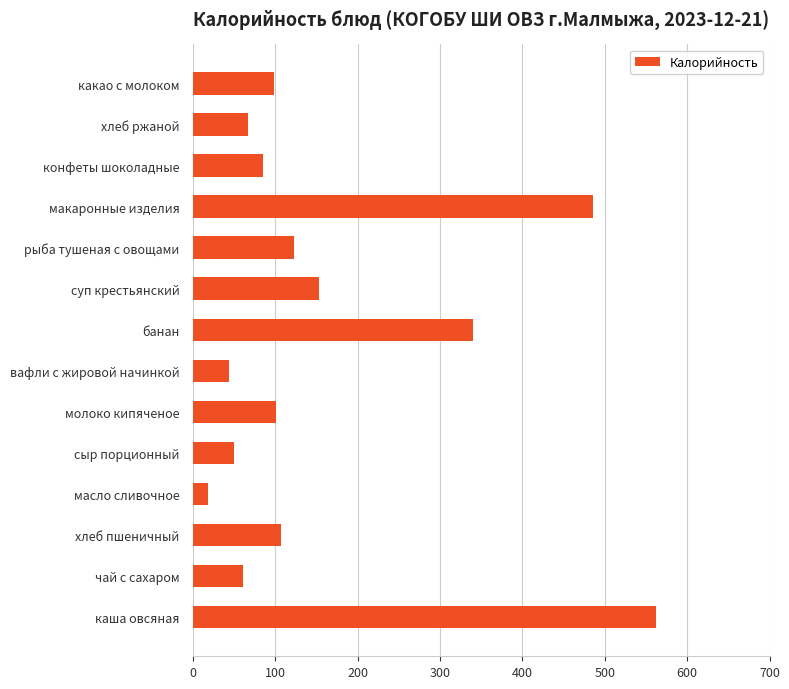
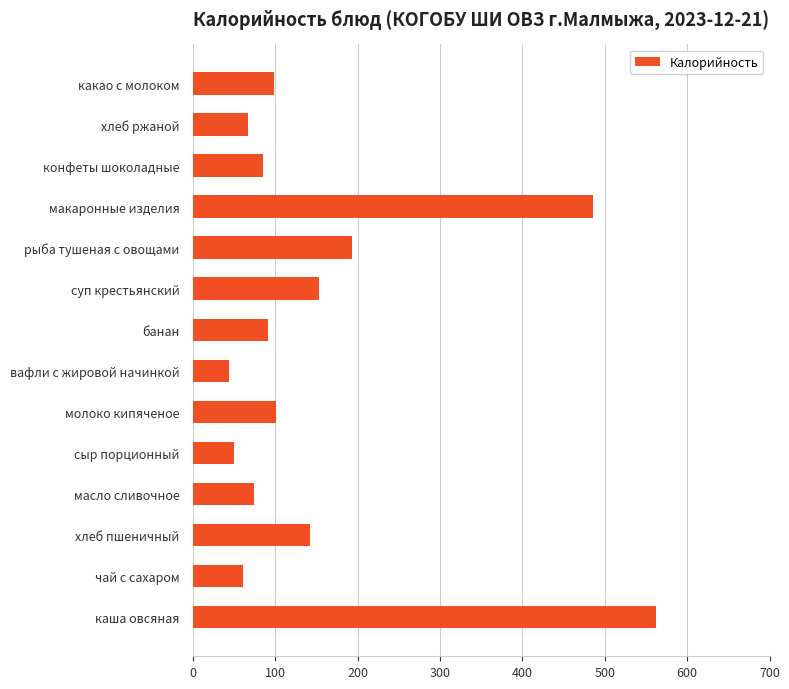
рыба тушеная с овощами: 120 -> 190
банан: 340 -> 90
масло сливочное: 20 -> 70
хлеб пшеничный: 110 -> 140
